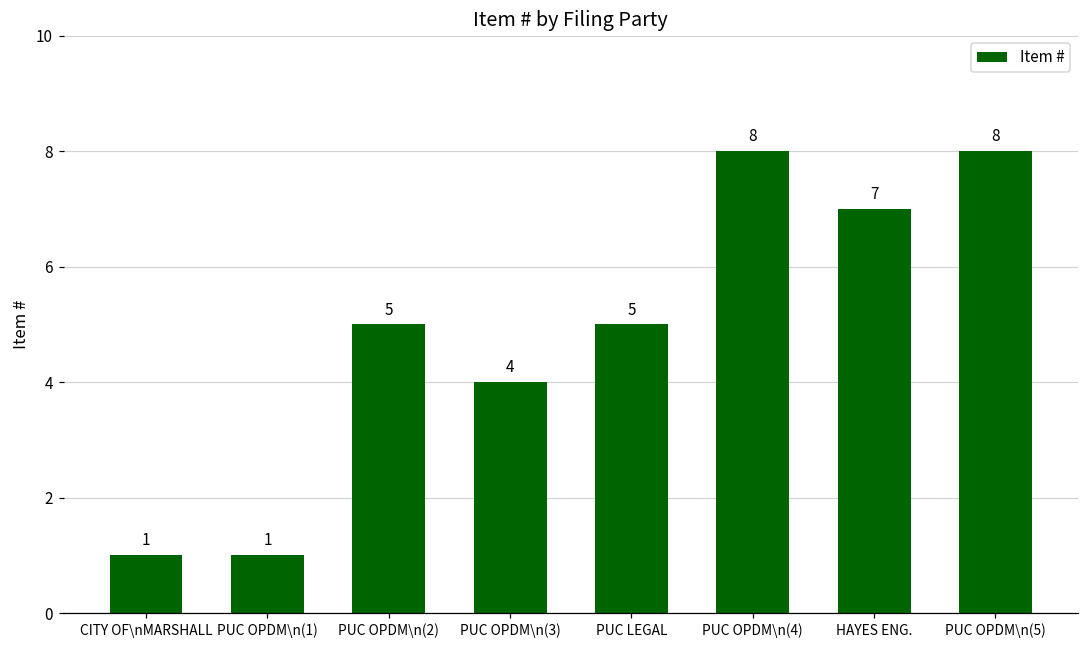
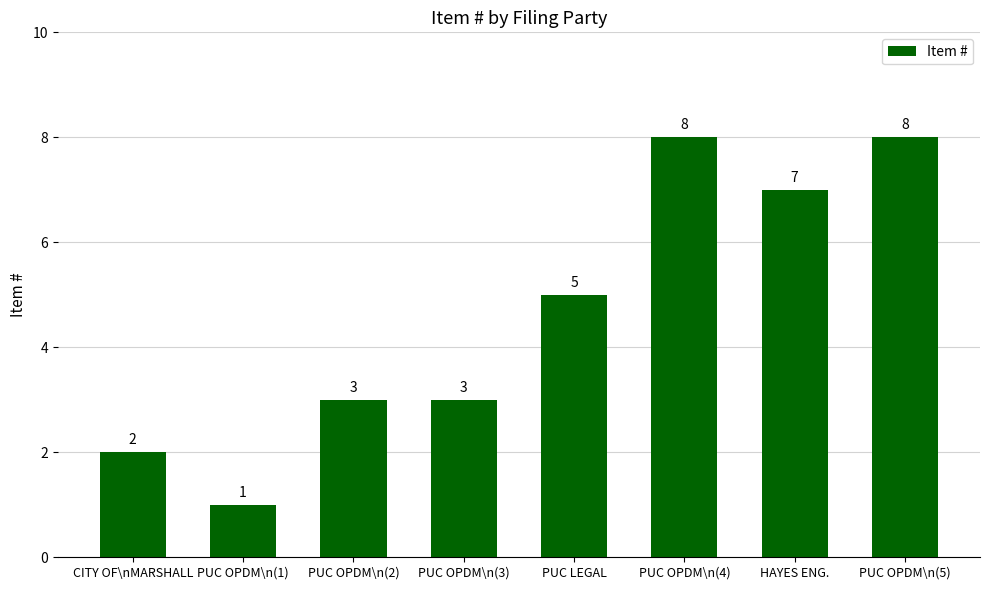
CITY OF\nMARSHALL: 1 -> 2
PUC OPDM\n(2): 5 -> 3
PUC OPDM\n(3): 4 -> 3
